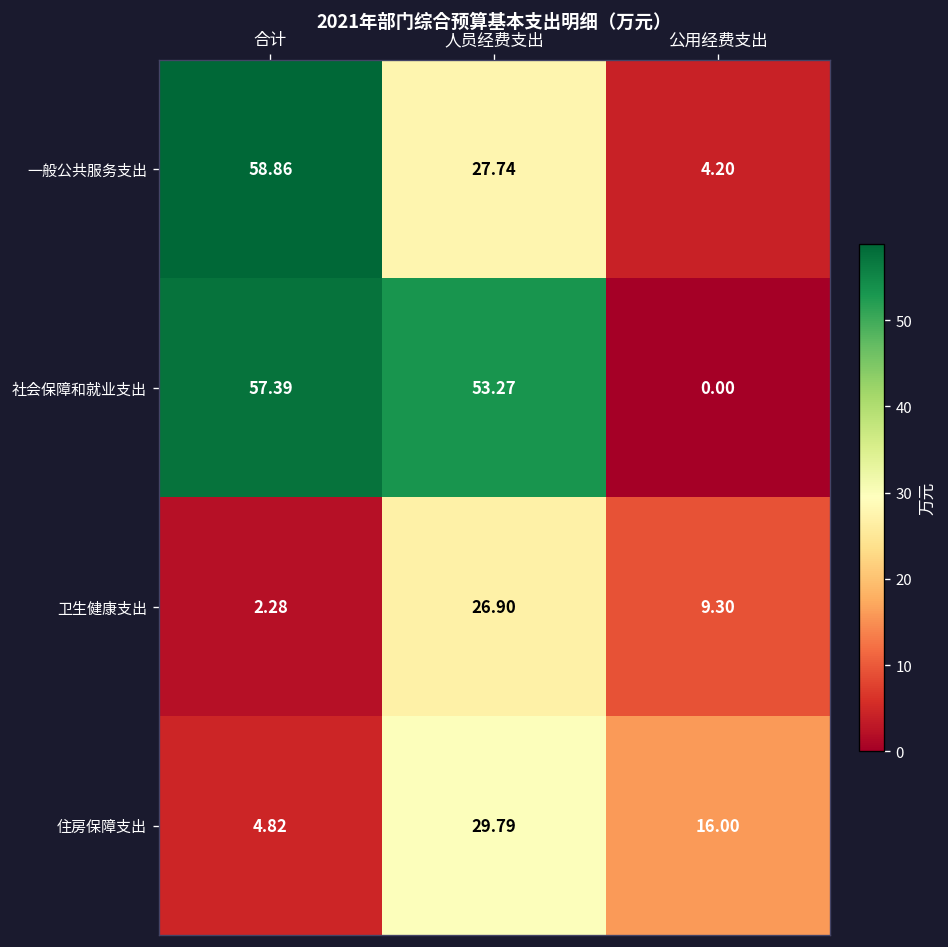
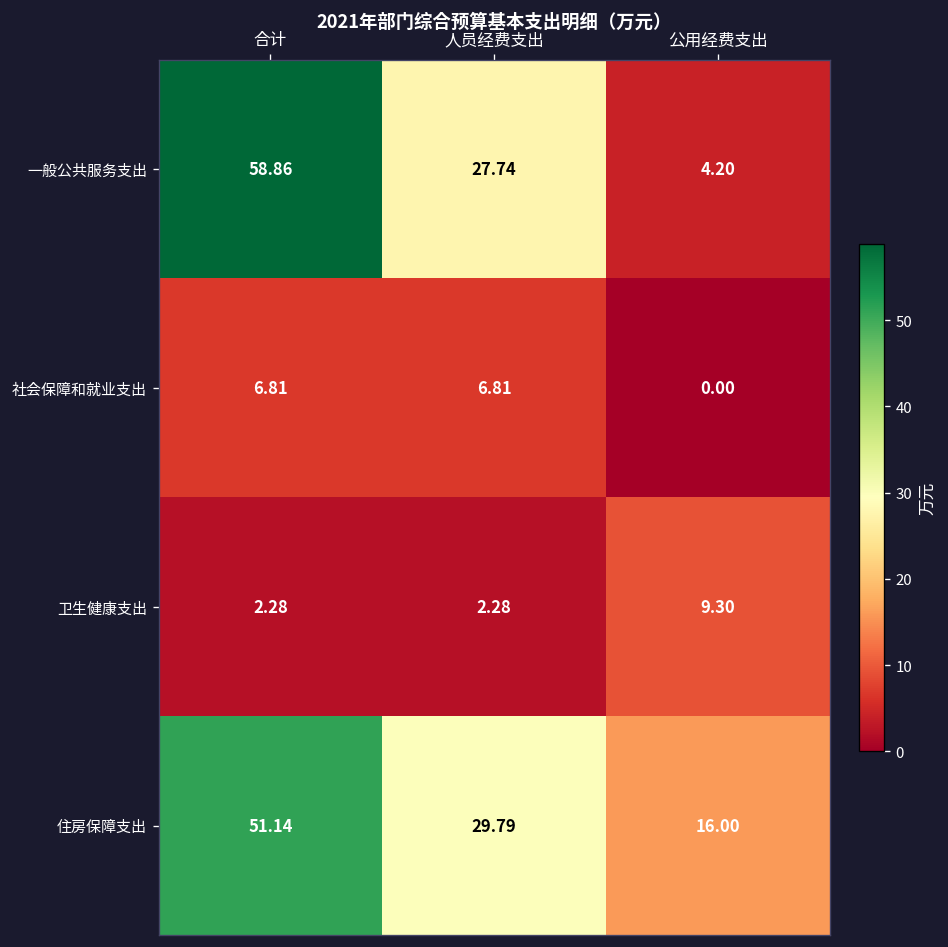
社会保障和就业支出, 合计: 57.39 -> 6.81
社会保障和就业支出, 人员经费支出: 53.27 -> 6.81
卫生健康支出, 人员经费支出: 26.90 -> 2.28
住房保障支出, 合计: 4.82 -> 51.14
